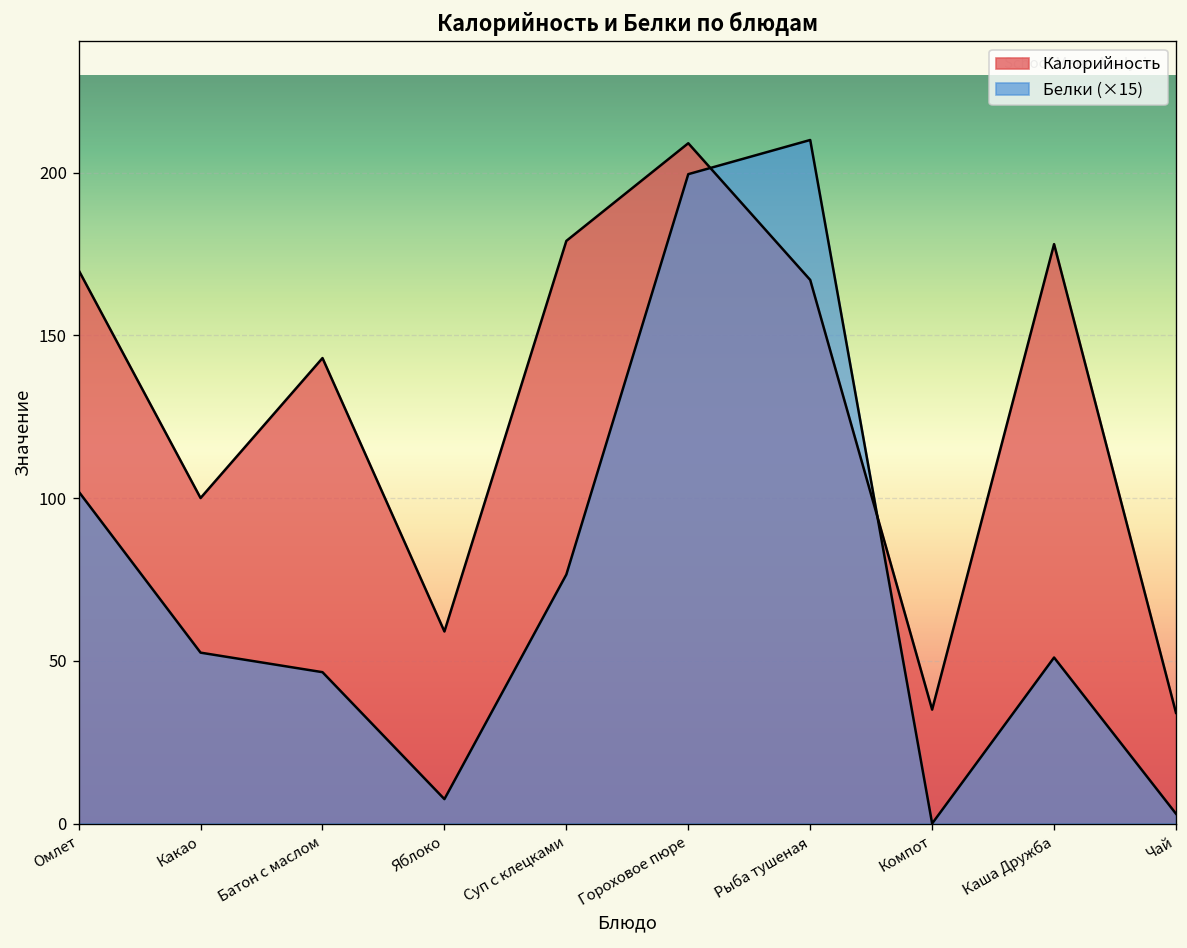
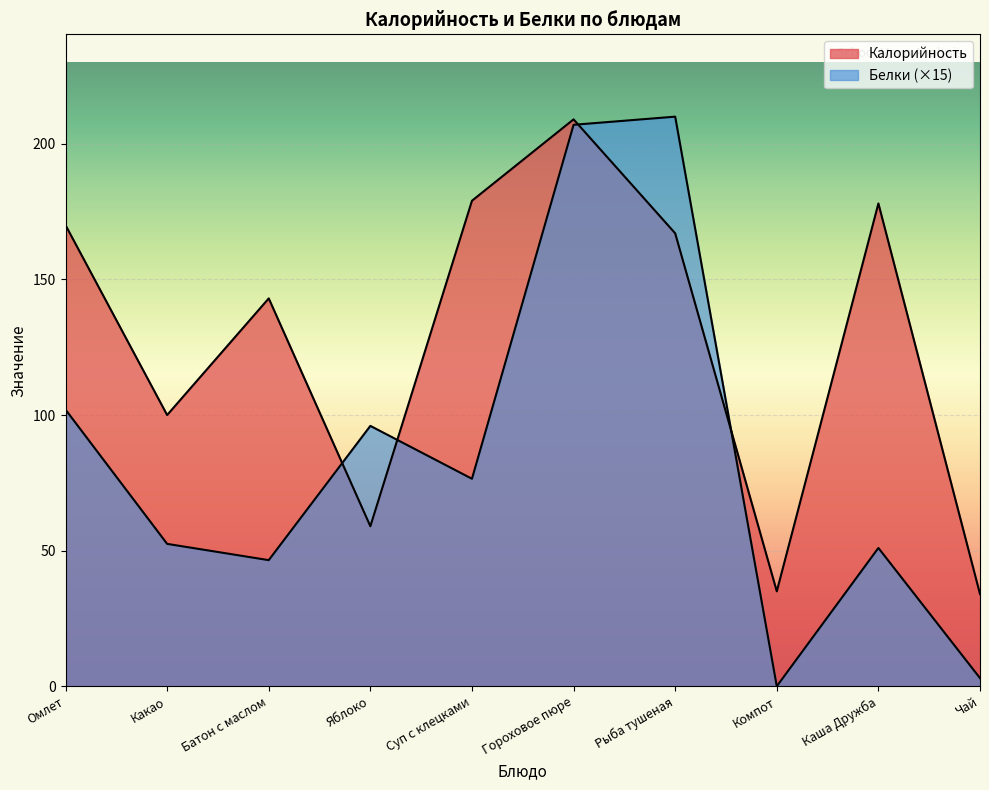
Белки (×15), Яблоко: 8 -> 96
Белки (×15), Гороховое пюре: 200 -> 207
